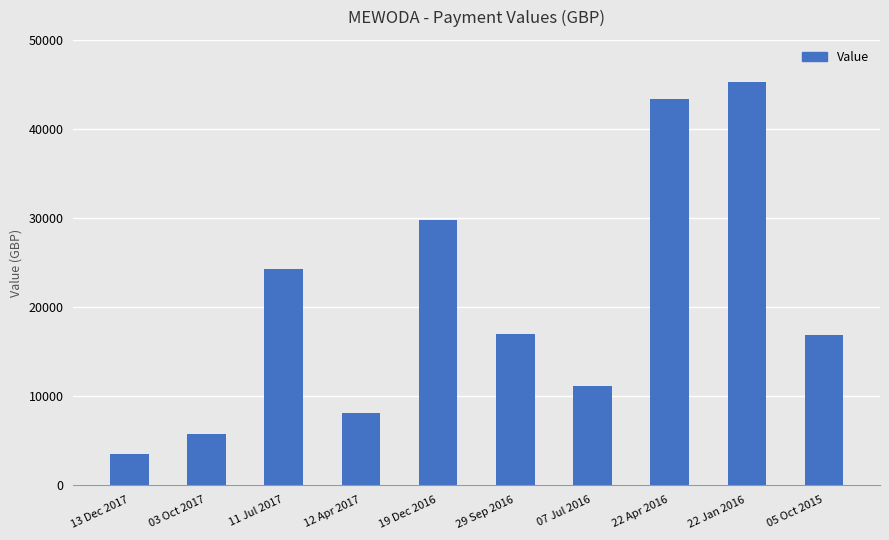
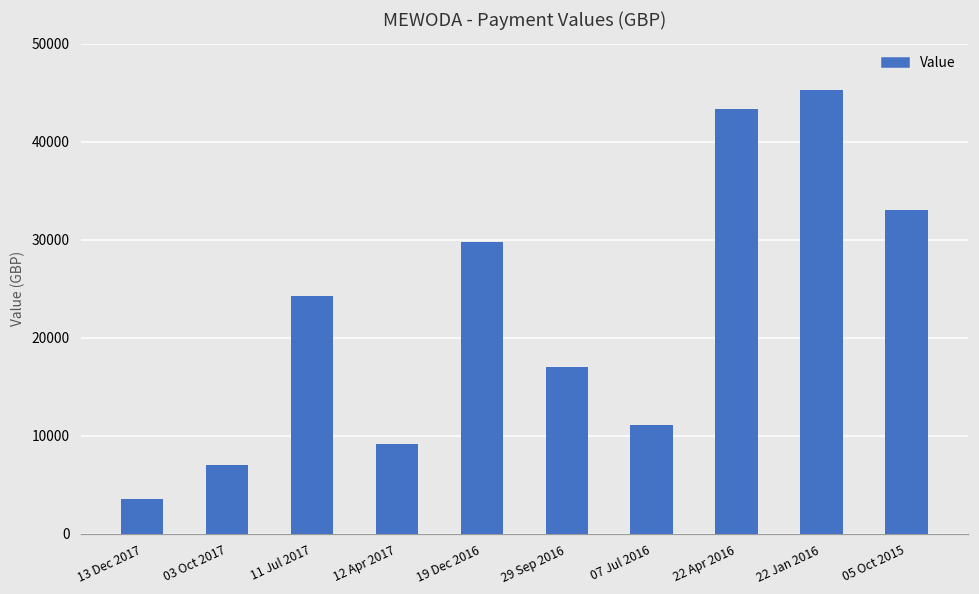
03 Oct 2017: 6000 -> 7000
12 Apr 2017: 8000 -> 9000
05 Oct 2015: 17000 -> 33000
